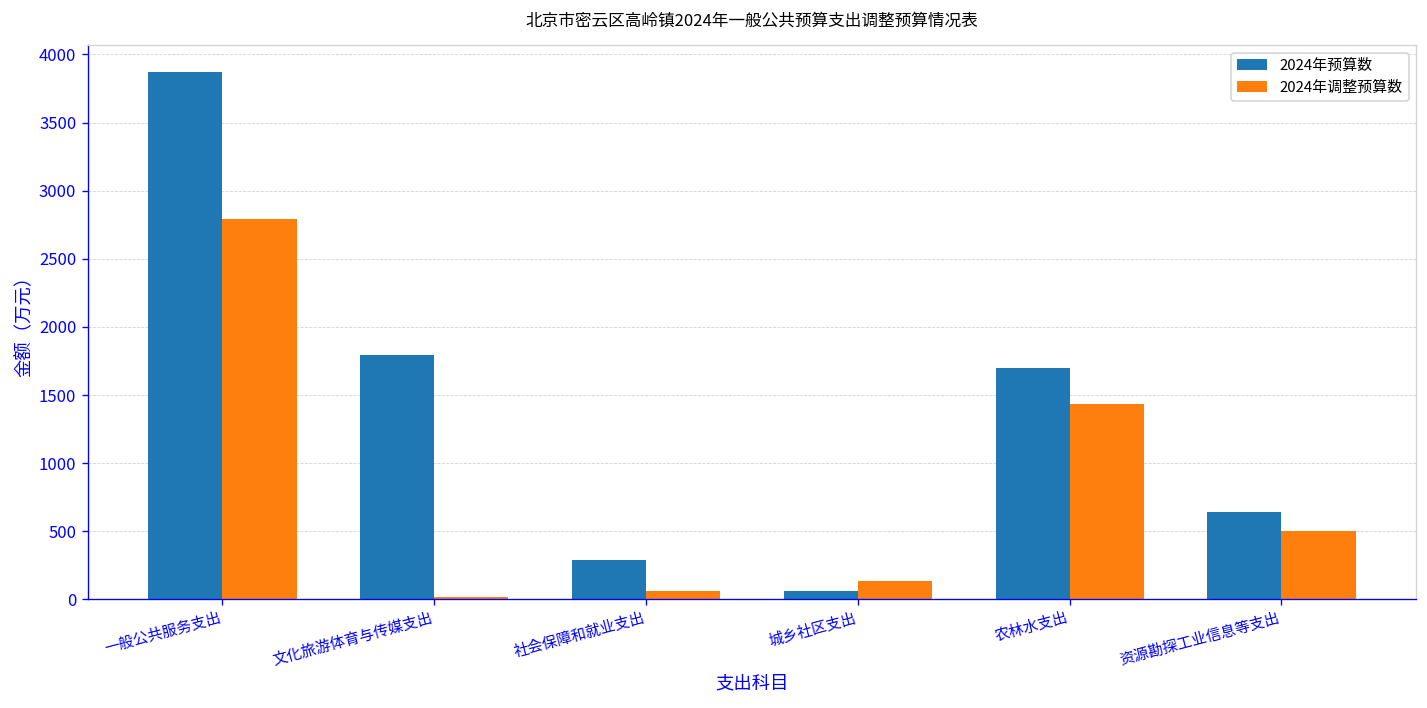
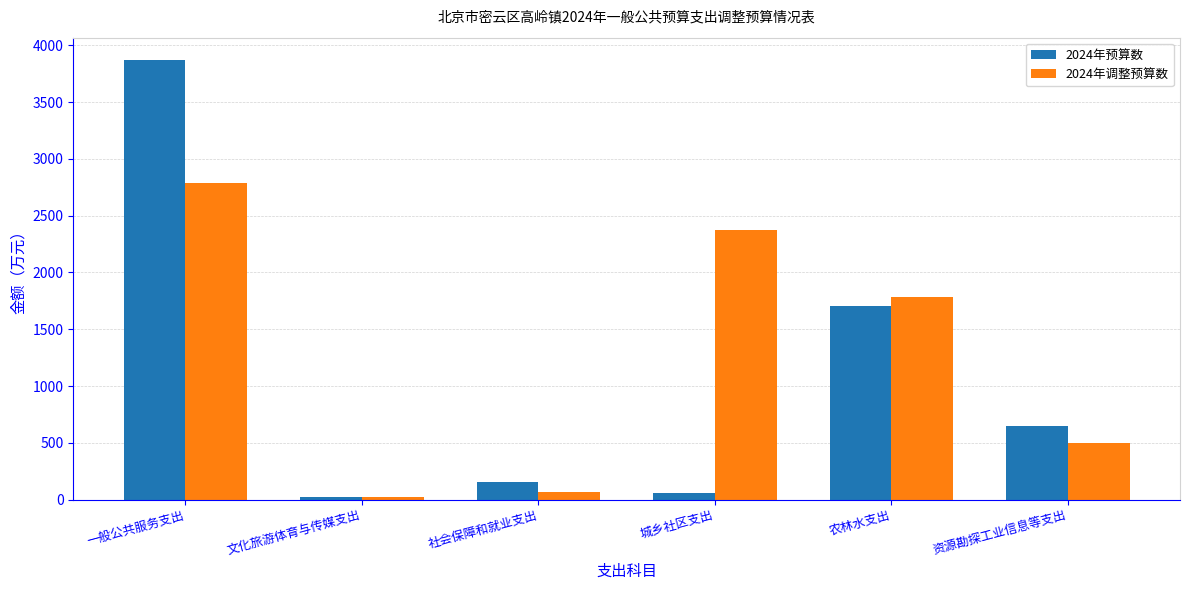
2024年预算数, 文化旅游体育与传媒支出: 1790 -> 20
2024年预算数, 社会保障和就业支出: 290 -> 150
2024年调整预算数, 城乡社区支出: 140 -> 2370
2024年调整预算数, 农林水支出: 1440 -> 1780
